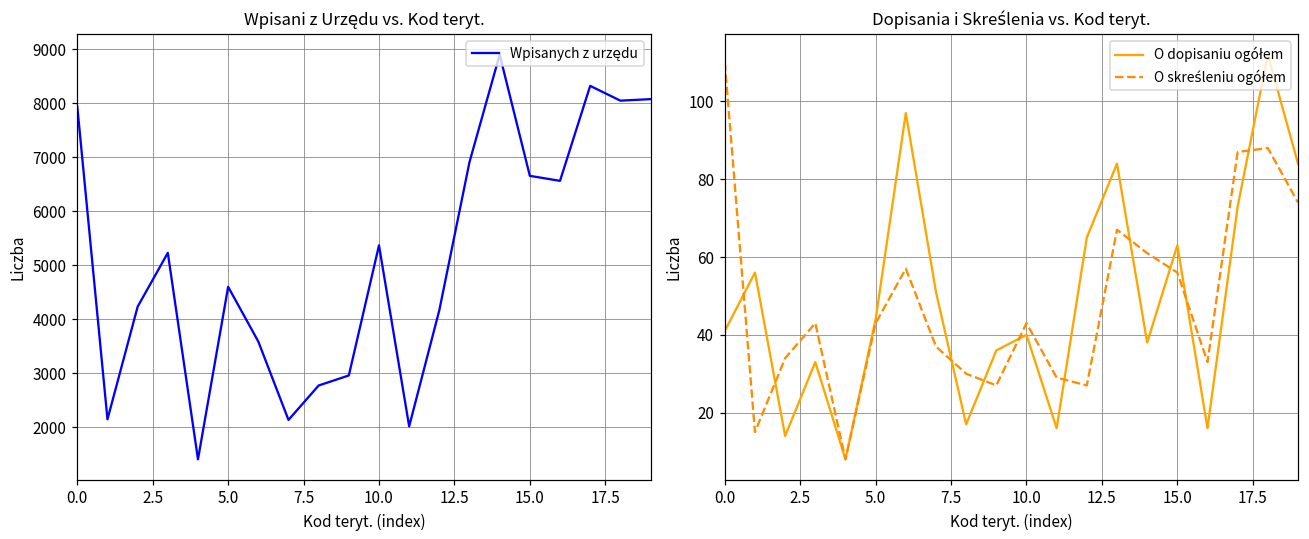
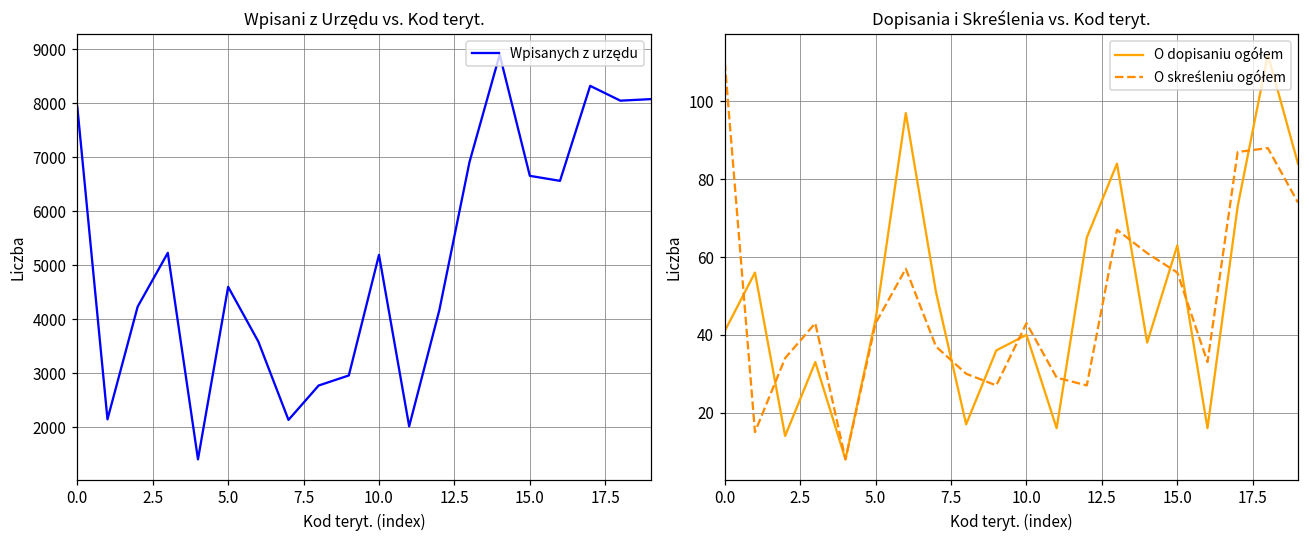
Wpisani z Urzędu vs. Kod teryt., 10.0: 5400 -> 5200
